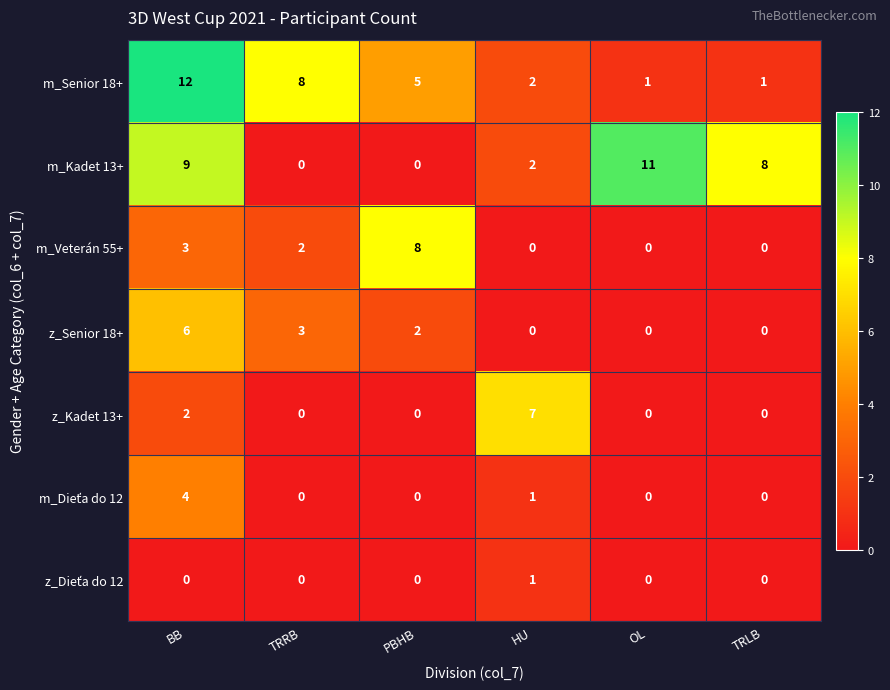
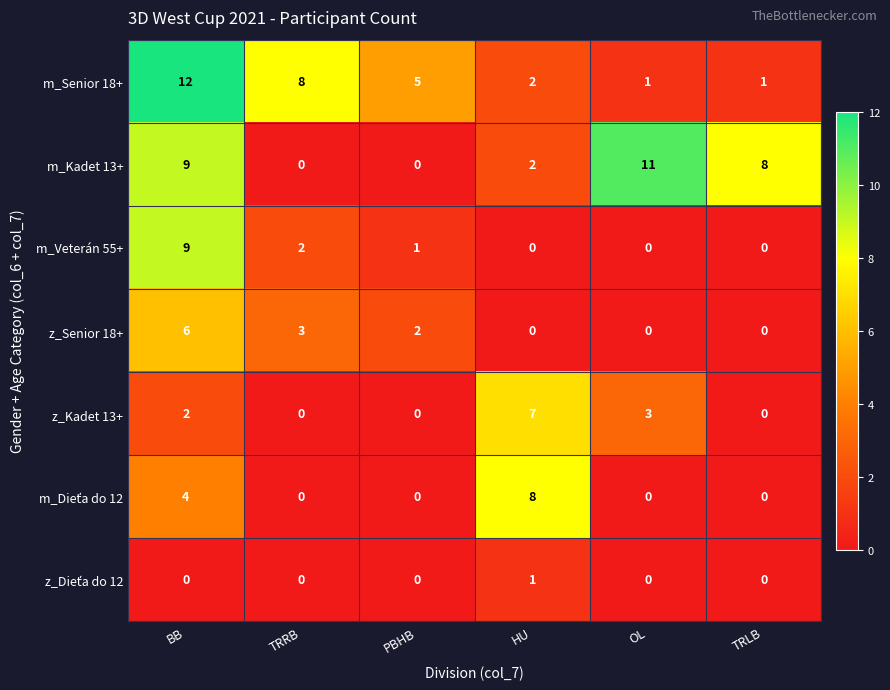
m_Veterán 55+, BB: 3 -> 9
m_Veterán 55+, PBHB: 8 -> 1
z_Kadet 13+, OL: 0 -> 3
m_Dieťa do 12, HU: 1 -> 8
